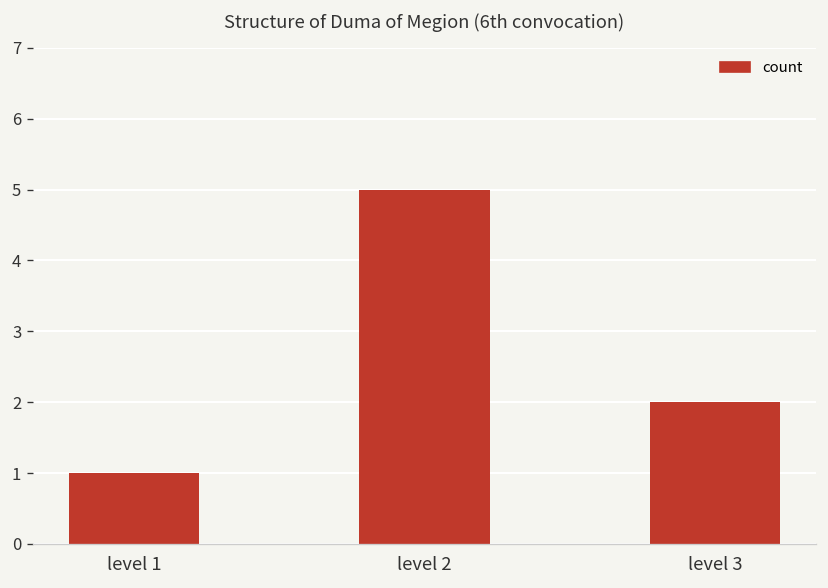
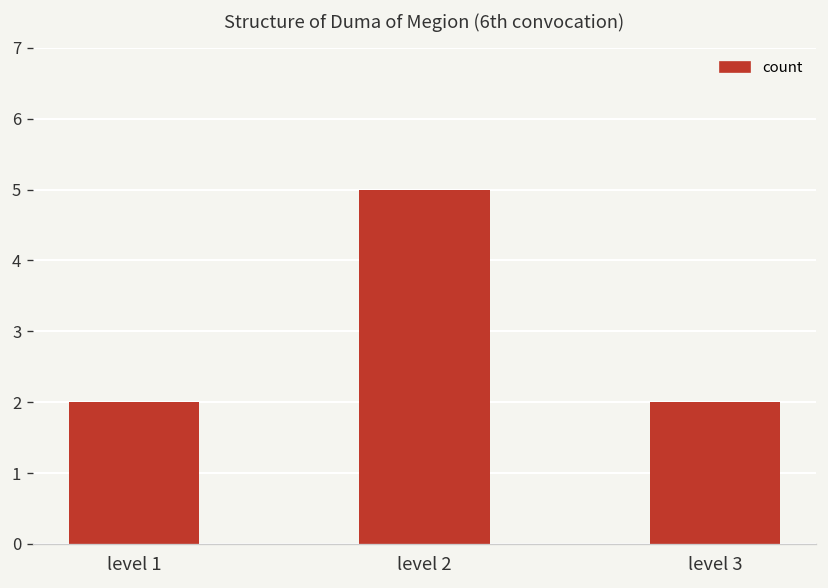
level 1: 1 -> 2
